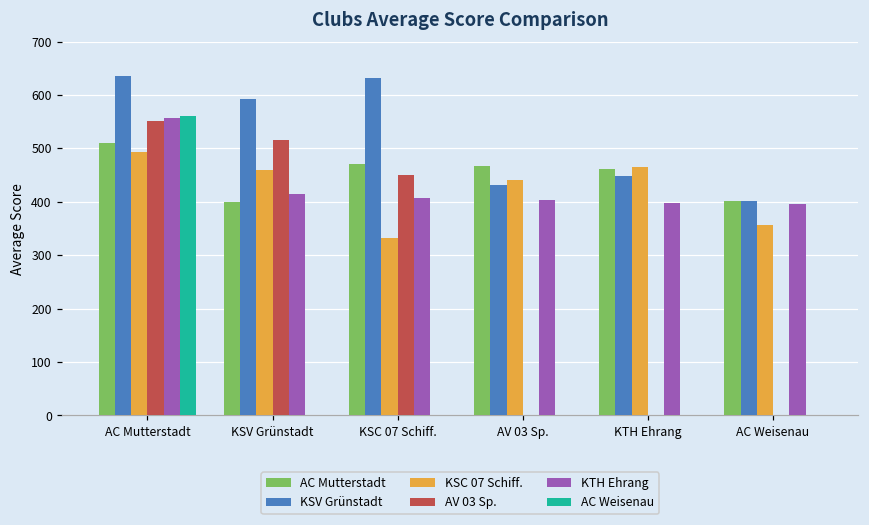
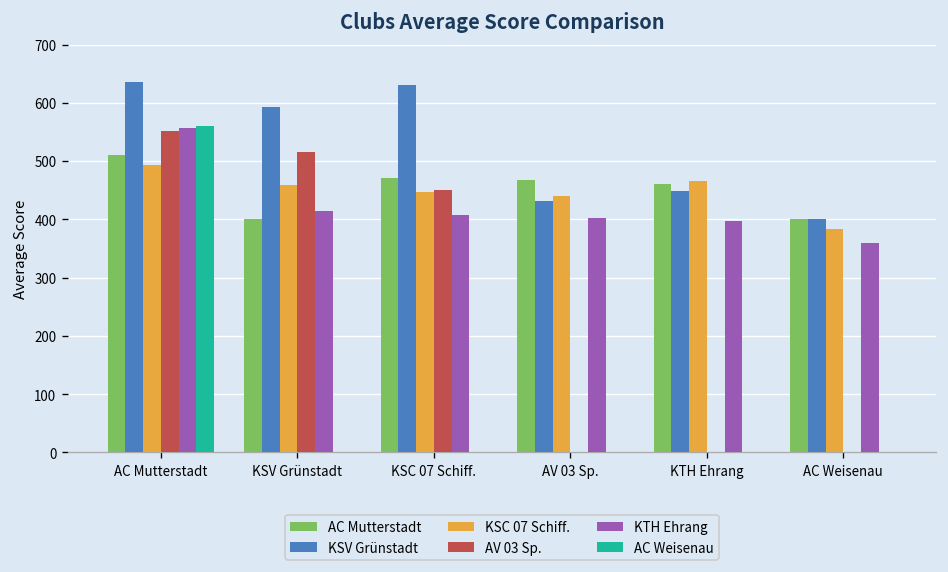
KSC 07 Schiff., KSC 07 Schiff.: 330 -> 450
KSC 07 Schiff., AC Weisenau: 360 -> 380
KTH Ehrang, AC Weisenau: 400 -> 360
